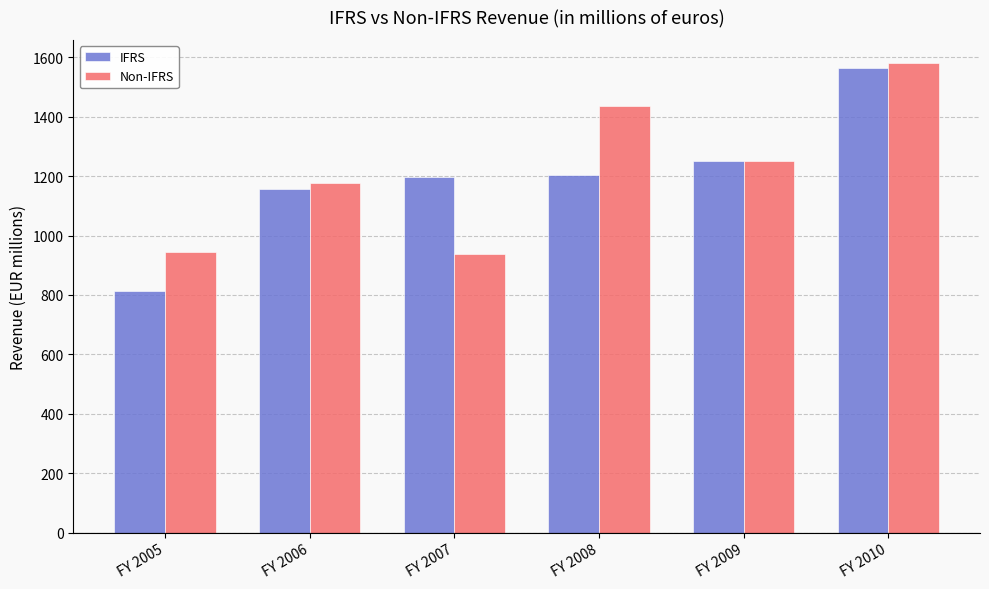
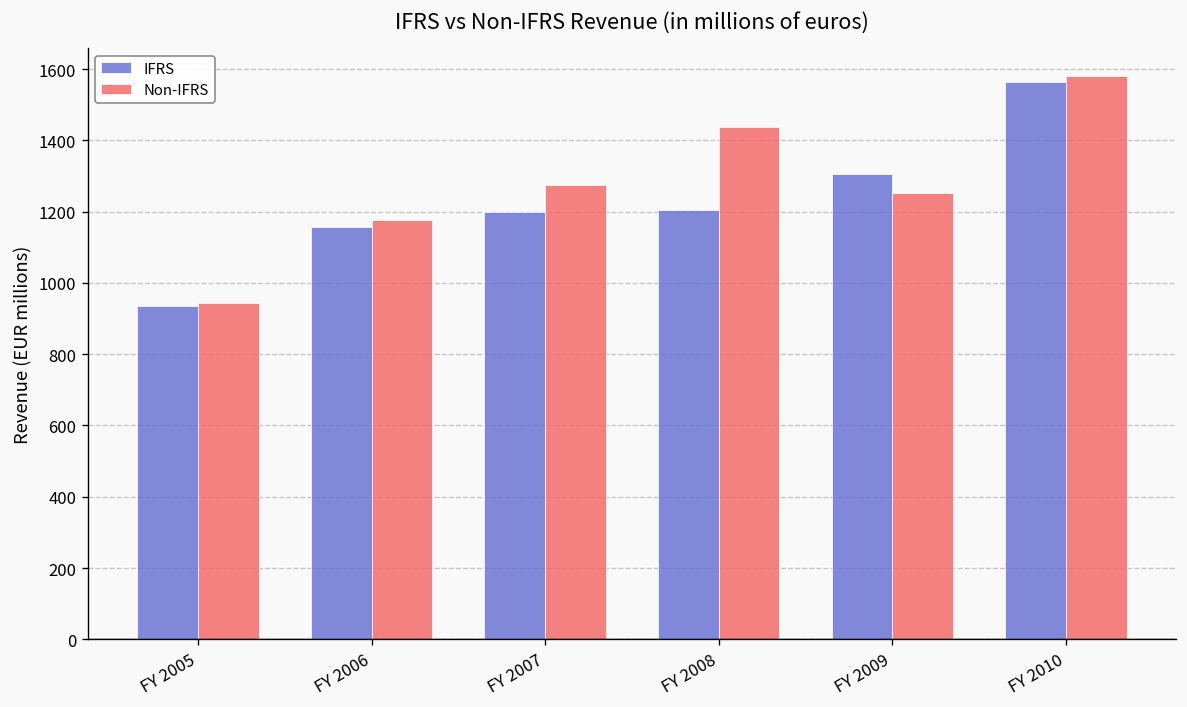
IFRS, FY 2005: 810 -> 930
Non-IFRS, FY 2007: 940 -> 1280
IFRS, FY 2009: 1250 -> 1310
